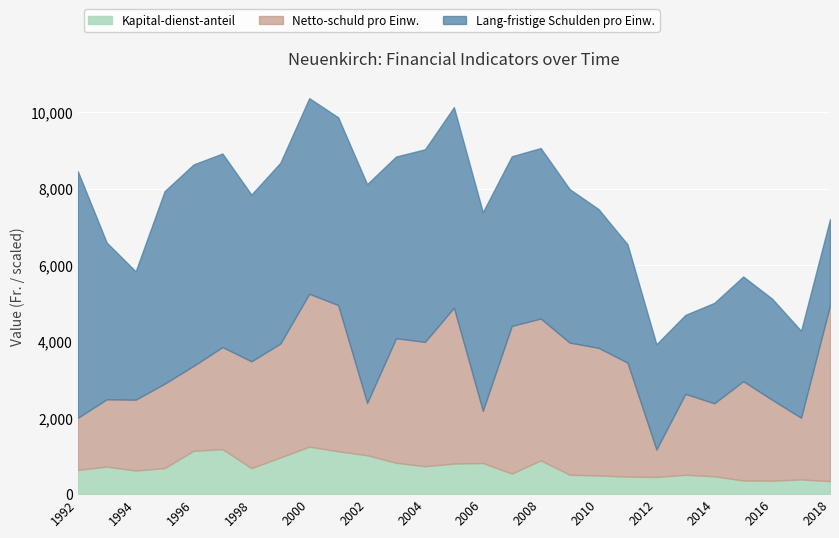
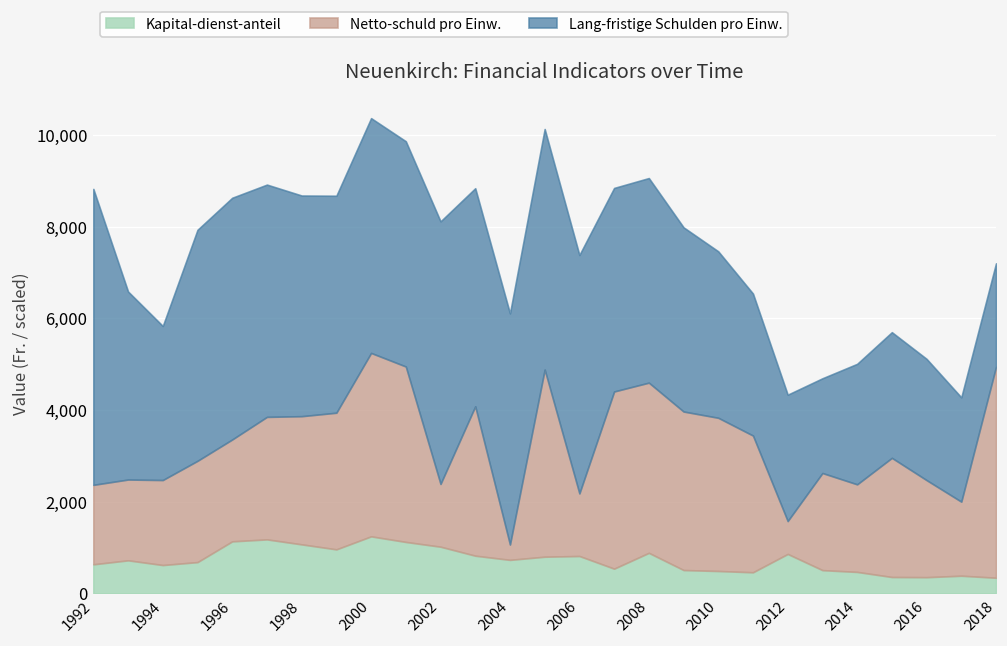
Netto-schuld pro Einw., 1992: 1,400 -> 1,700
Kapital-dienst-anteil, 1998: 700 -> 1,100
Lang-fristige Schulden pro Einw., 1998: 4,400 -> 4,800
Netto-schuld pro Einw., 2004: 3,300 -> 300
Kapital-dienst-anteil, 2012: 500 -> 900
